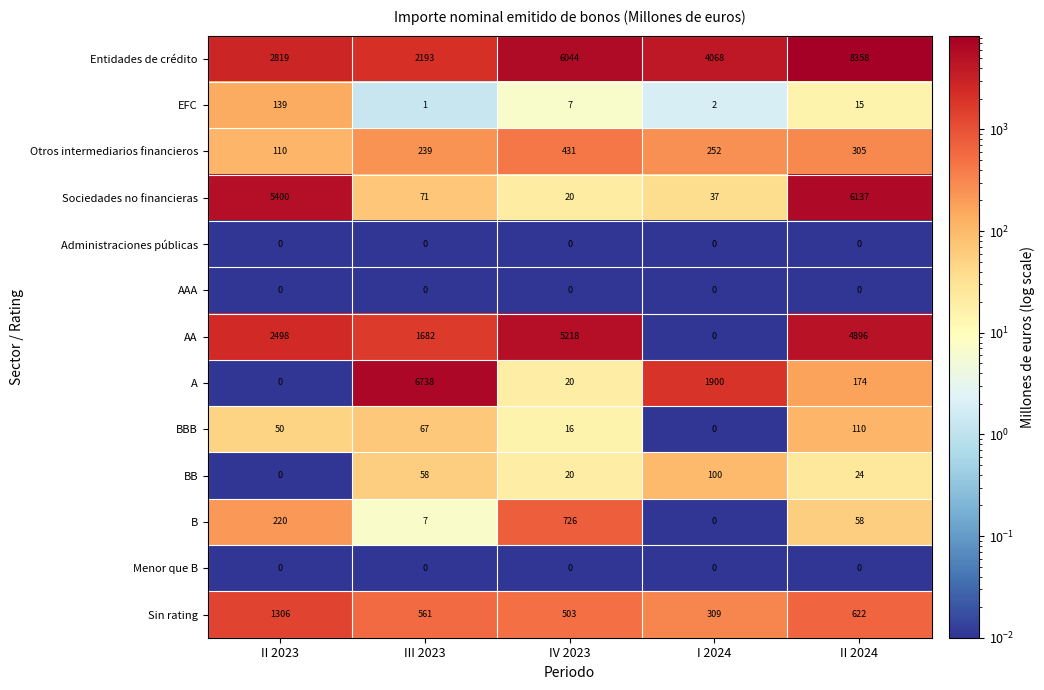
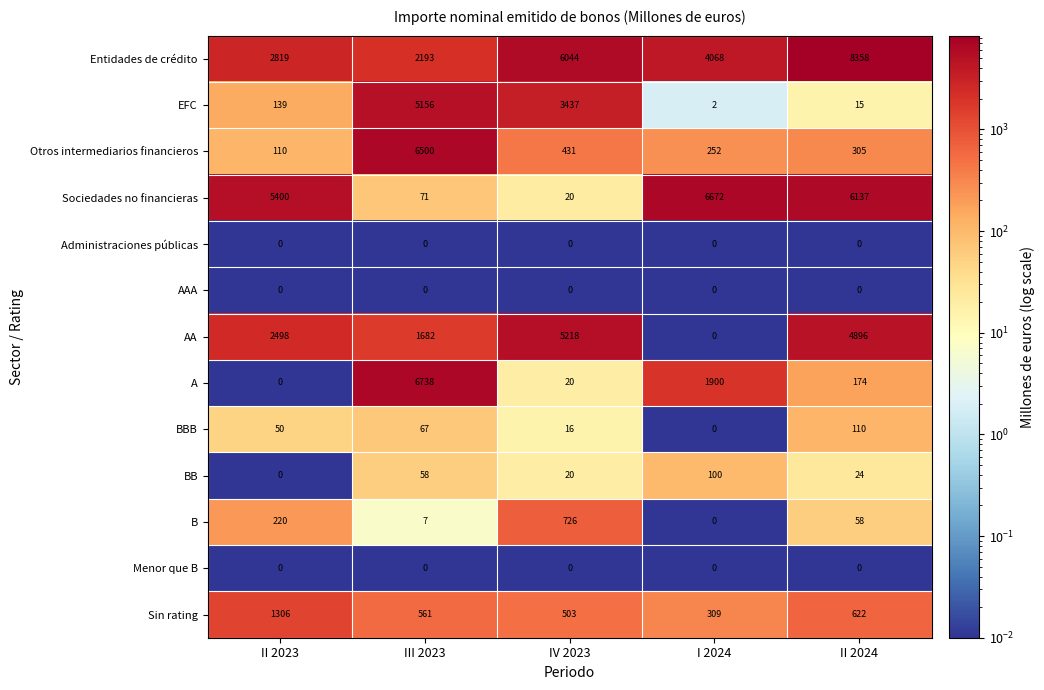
EFC, III 2023: 1 -> 5156
EFC, IV 2023: 7 -> 3437
Otros intermediarios financieros, III 2023: 239 -> 6500
Sociedades no financieras, I 2024: 37 -> 6672
